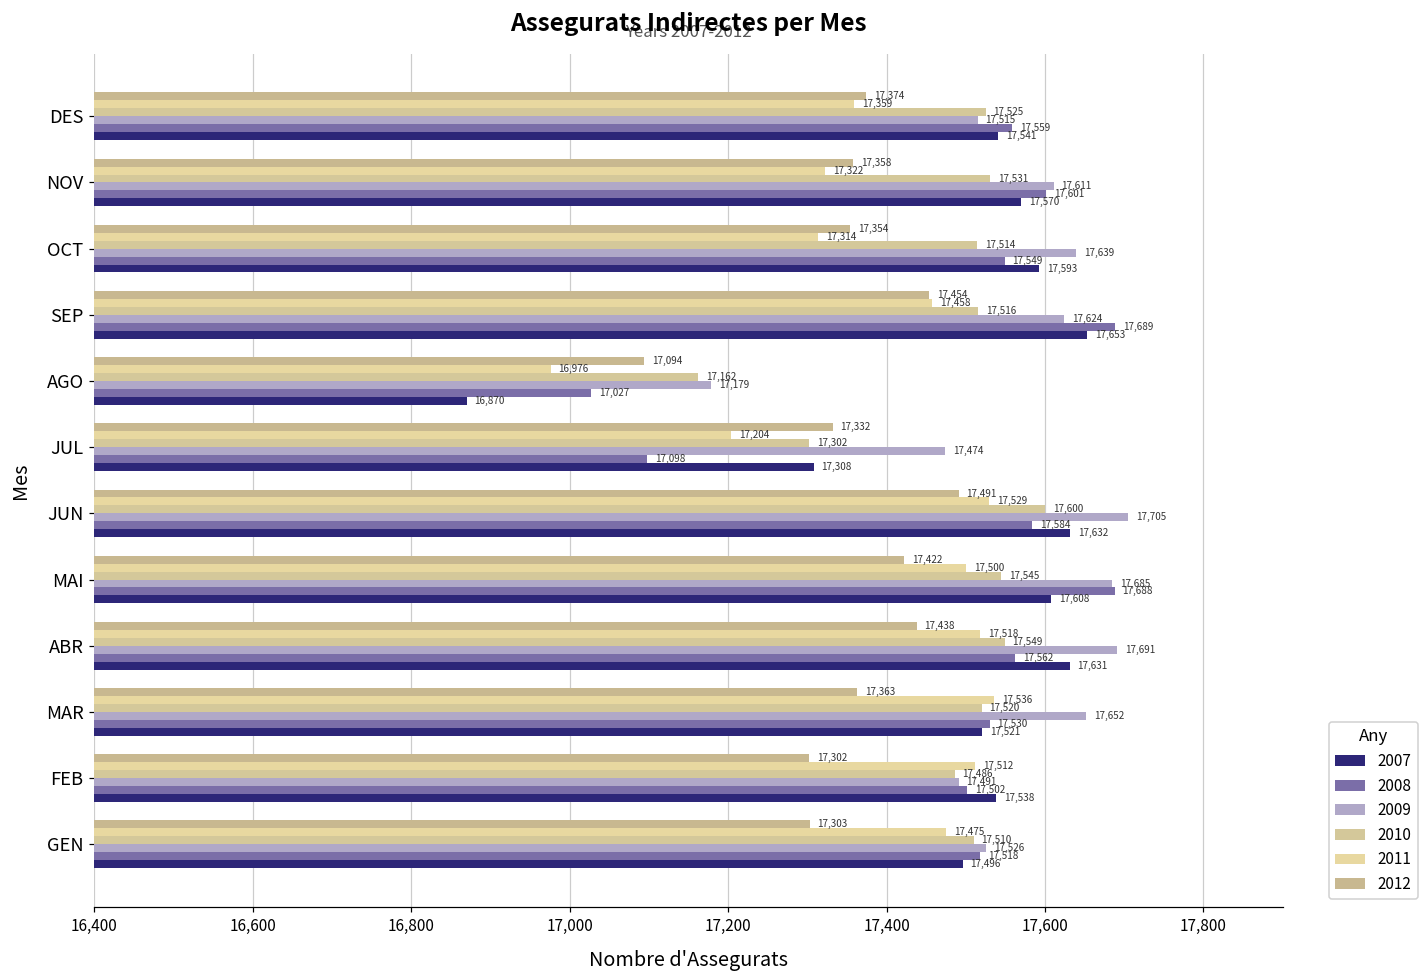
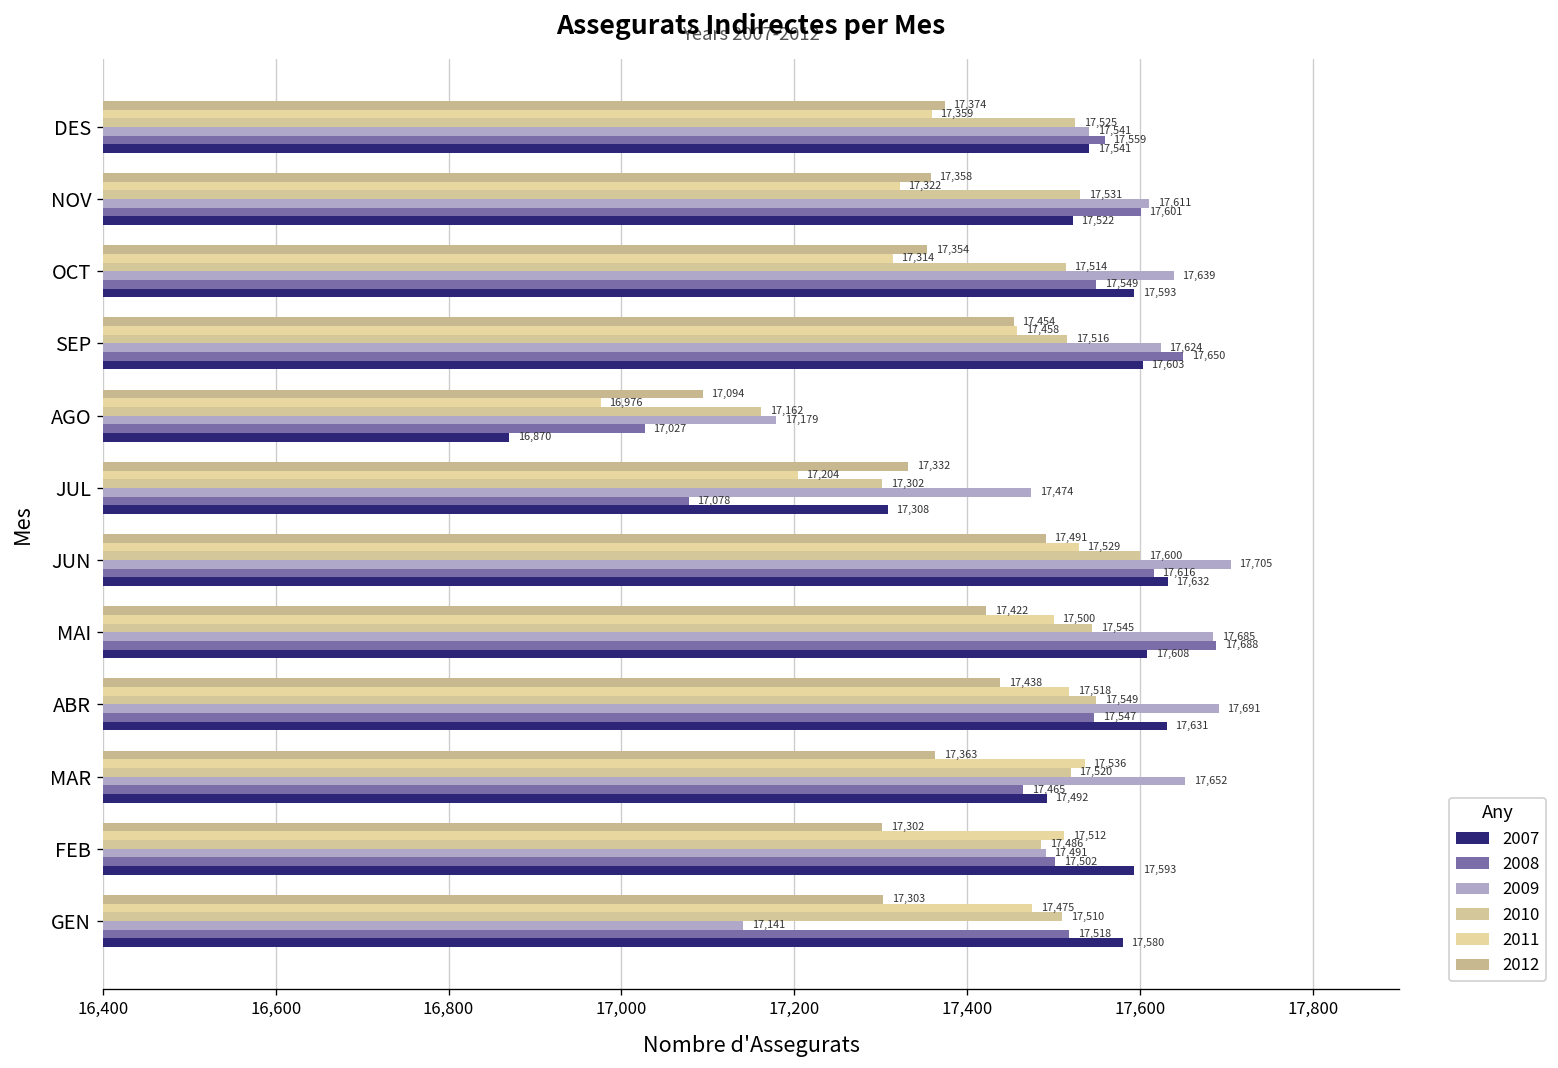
2009, DES: 17,515 -> 17,541
2007, NOV: 17,570 -> 17,522
2008, SEP: 17,689 -> 17,650
2007, SEP: 17,653 -> 17,603
2008, JUL: 17,098 -> 17,078
2008, JUN: 17,584 -> 17,616
2008, ABR: 17,562 -> 17,547
2008, MAR: 17,530 -> 17,465
2007, MAR: 17,521 -> 17,492
2007, FEB: 17,538 -> 17,593
2009, GEN: 17,526 -> 17,141
2007, GEN: 17,496 -> 17,580
